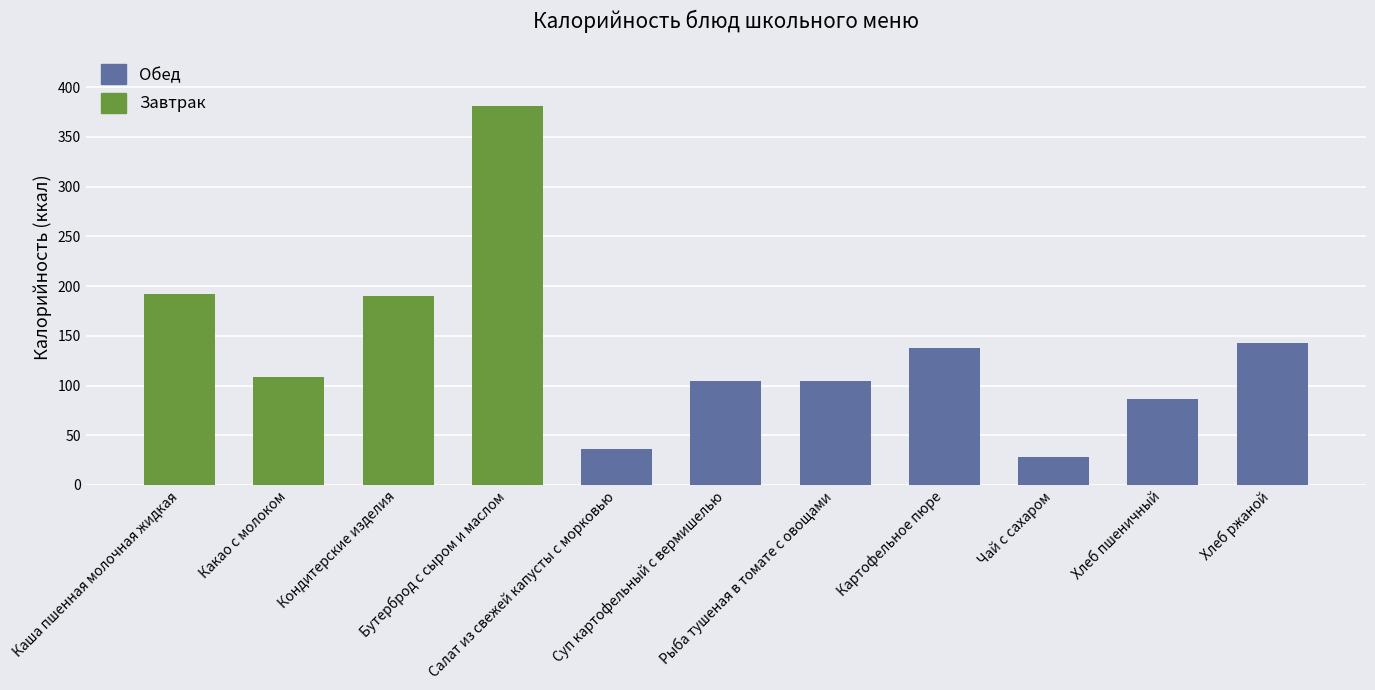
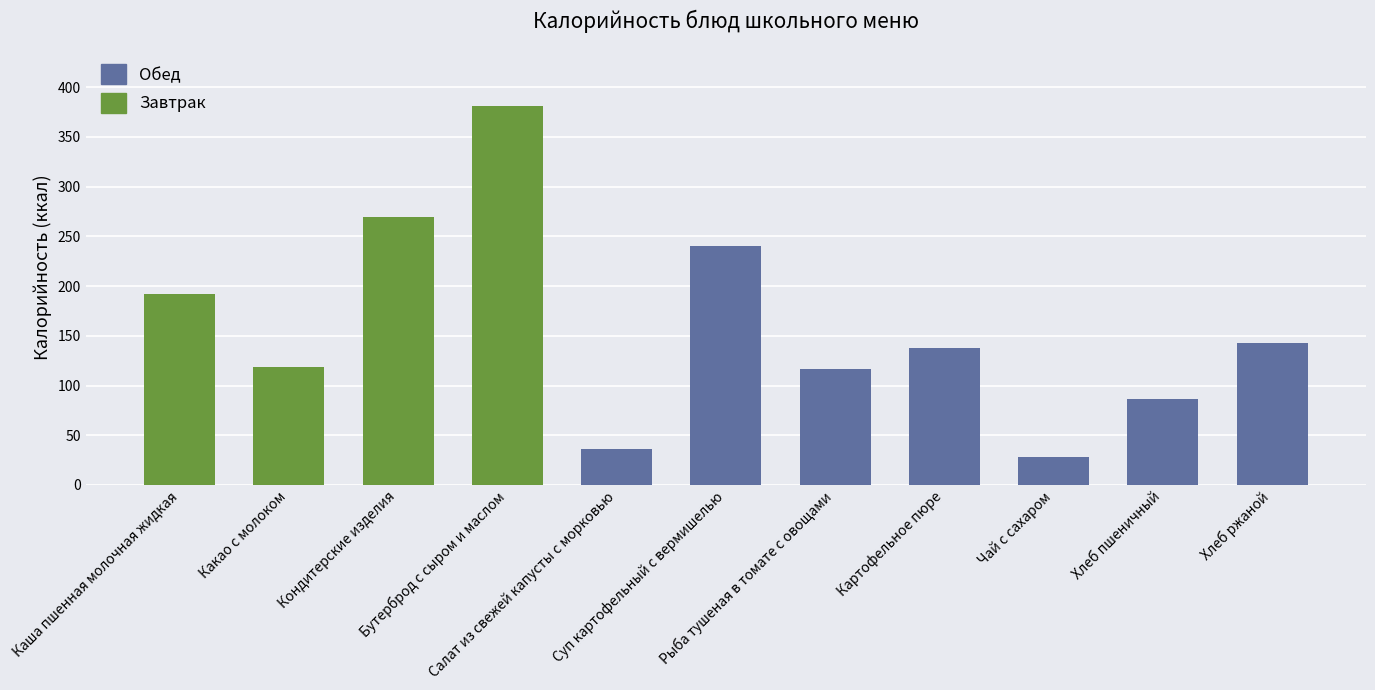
Какао с молоком: 110 -> 120
Кондитерские изделия: 190 -> 270
Суп картофельный с вермишелью: 100 -> 240
Рыба тушеная в томате с овощами: 110 -> 120
